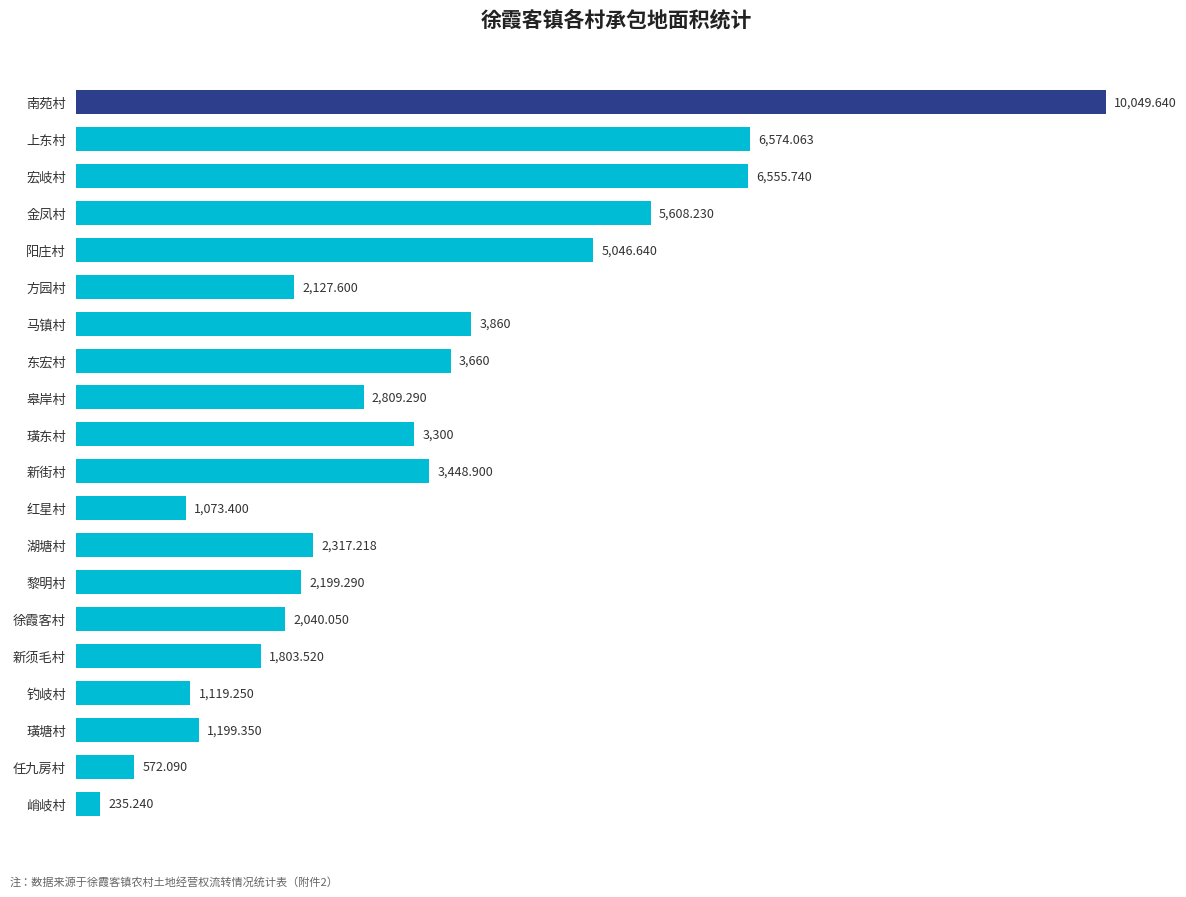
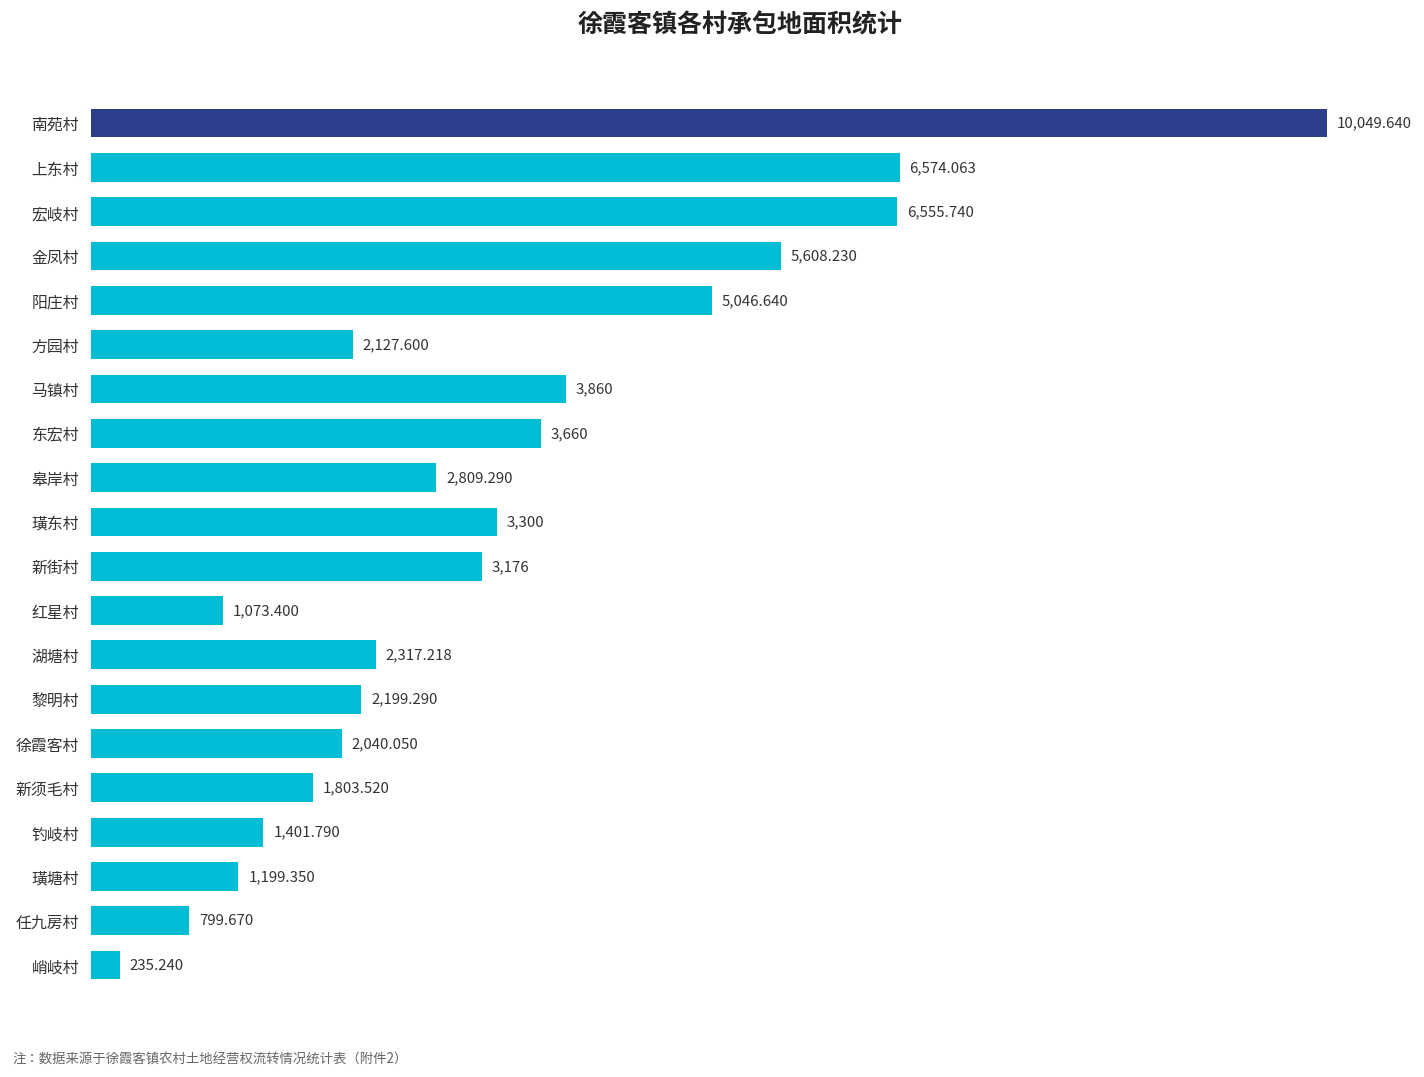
新街村: 3,448.900 -> 3,176
钓岐村: 1,119.250 -> 1,401.790
任九房村: 572.090 -> 799.670
